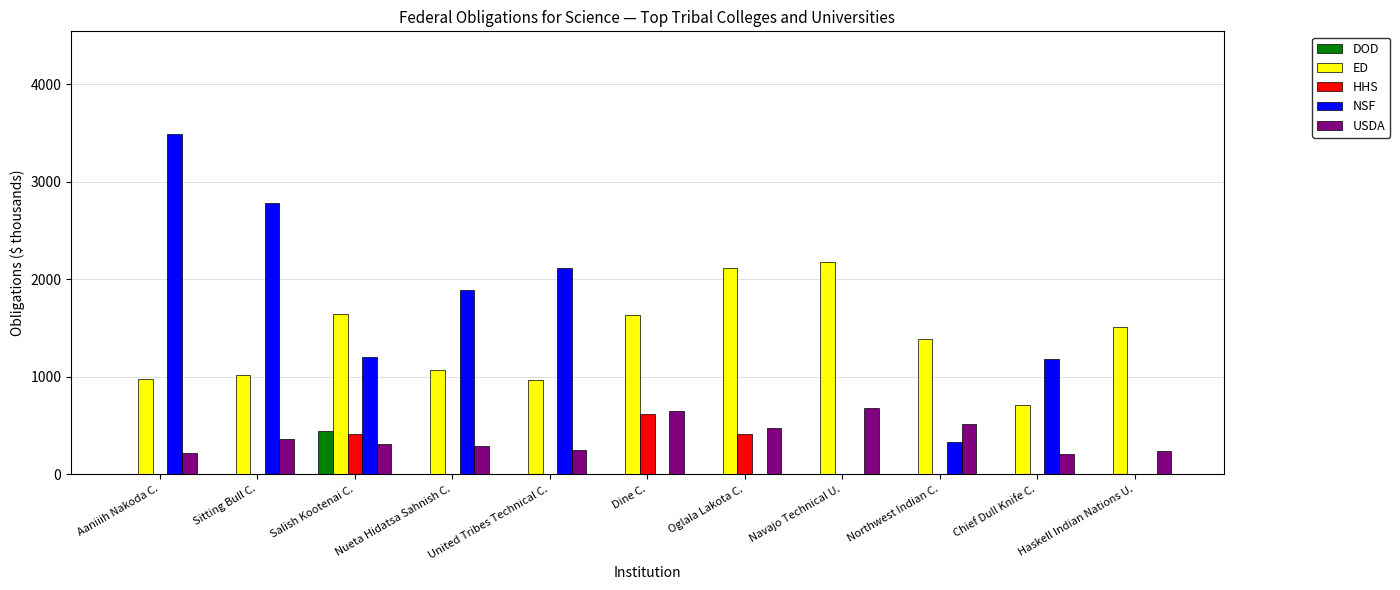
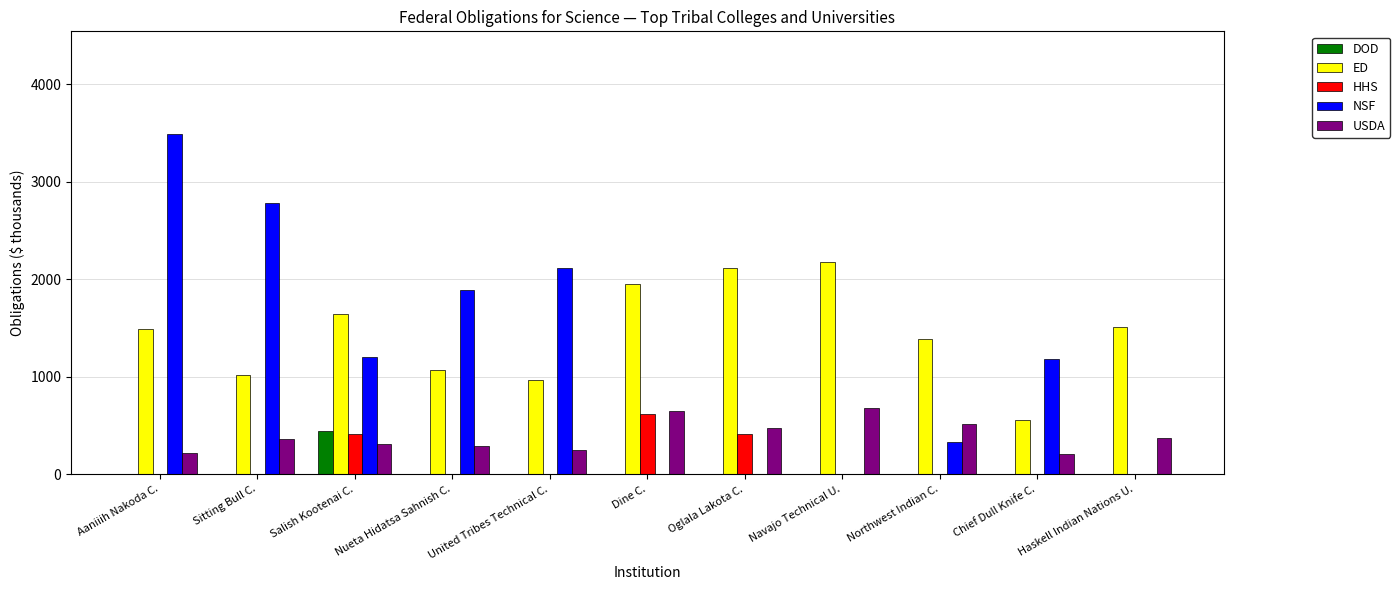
ED, Aaniiih Nakoda C.: 1000 -> 1500
ED, Dine C.: 1600 -> 2000
ED, Chief Dull Knife C.: 700 -> 600
USDA, Haskell Indian Nations U.: 200 -> 400
